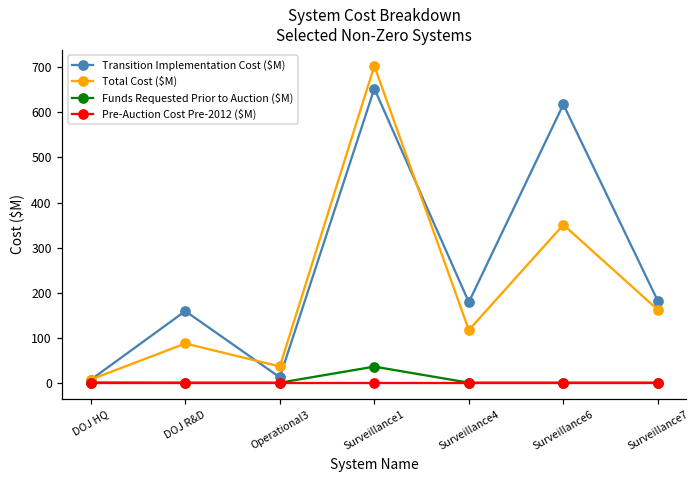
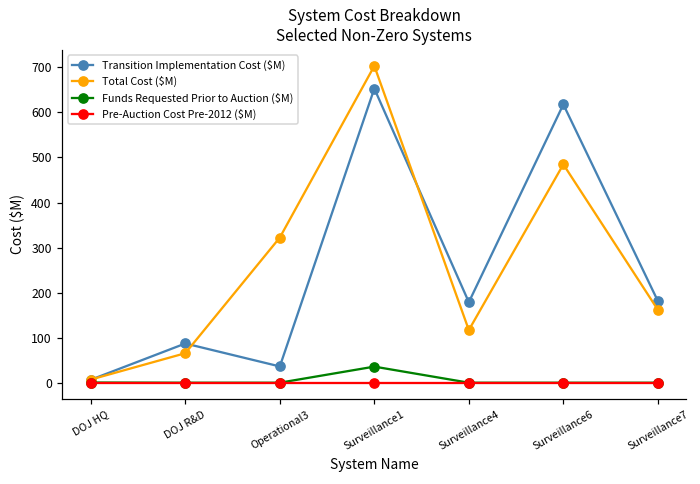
Transition Implementation Cost ($M), DOJ R&D: 160 -> 90
Total Cost ($M), DOJ R&D: 90 -> 70
Transition Implementation Cost ($M), Operational3: 10 -> 40
Total Cost ($M), Operational3: 40 -> 320
Total Cost ($M), Surveillance6: 350 -> 480
